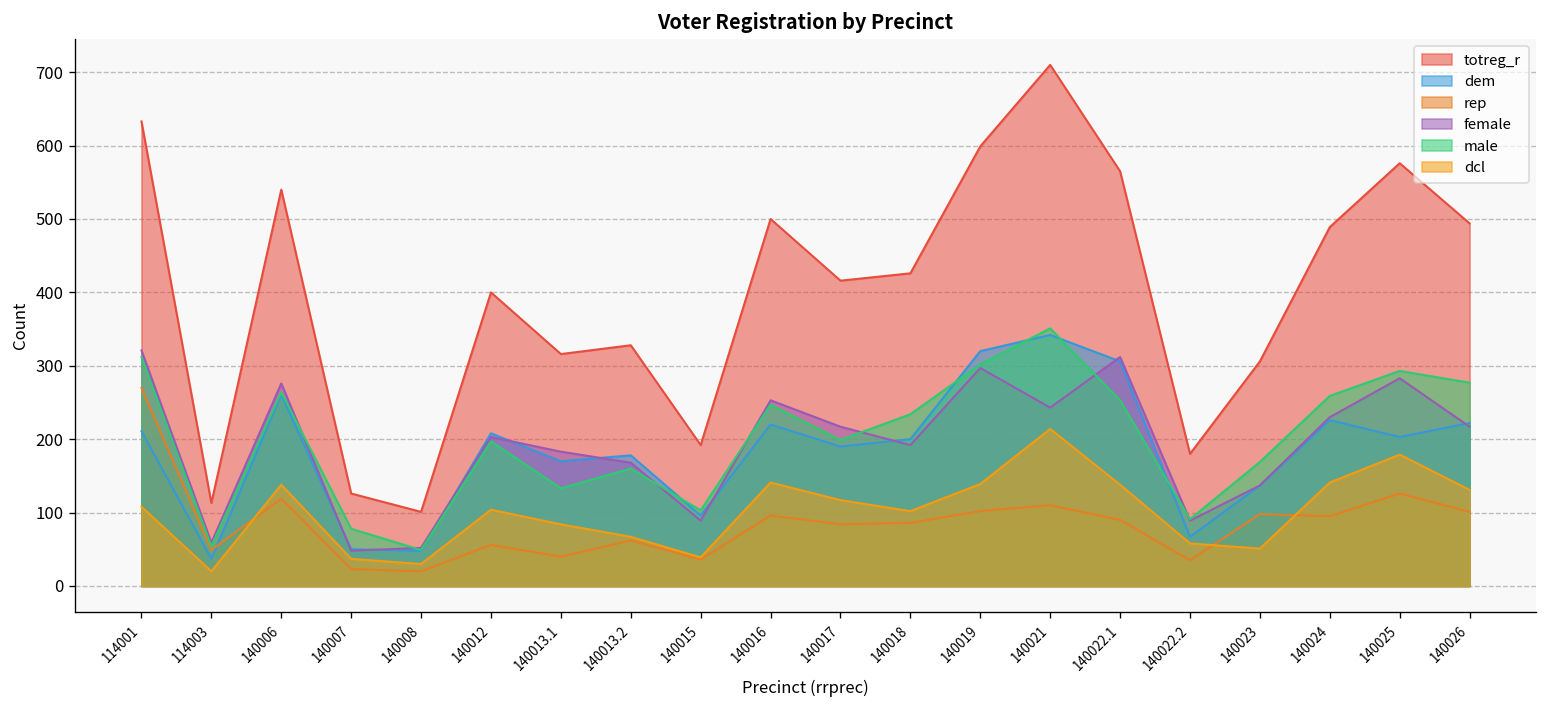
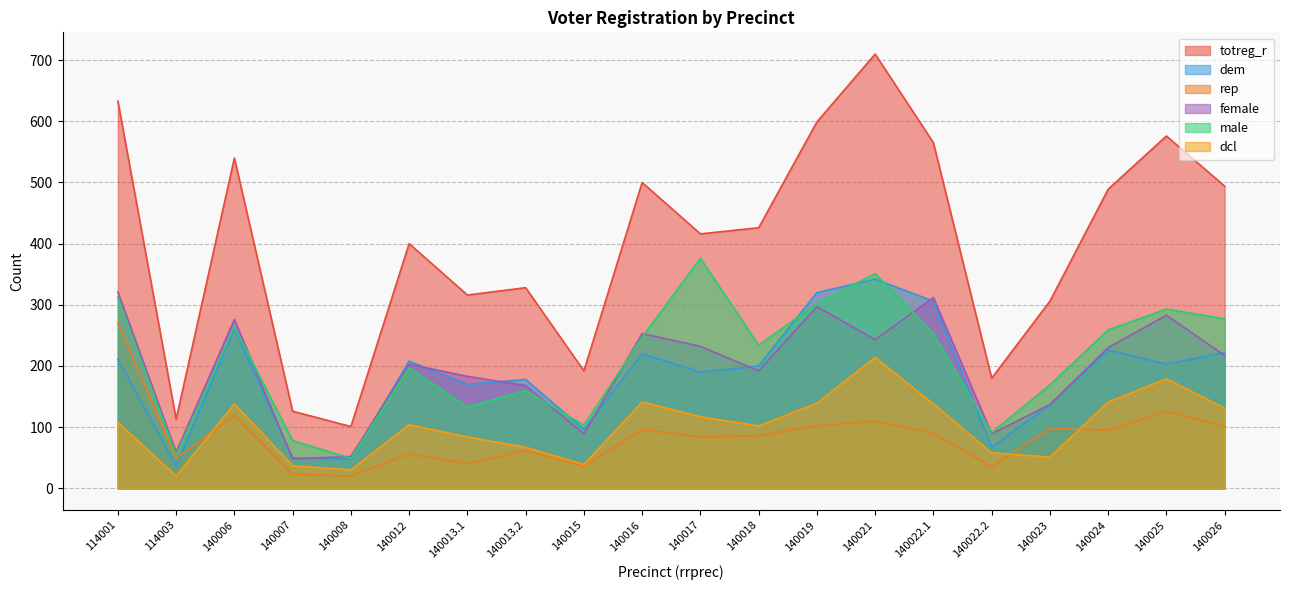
female, 140017: 220 -> 230
male, 140017: 200 -> 380
